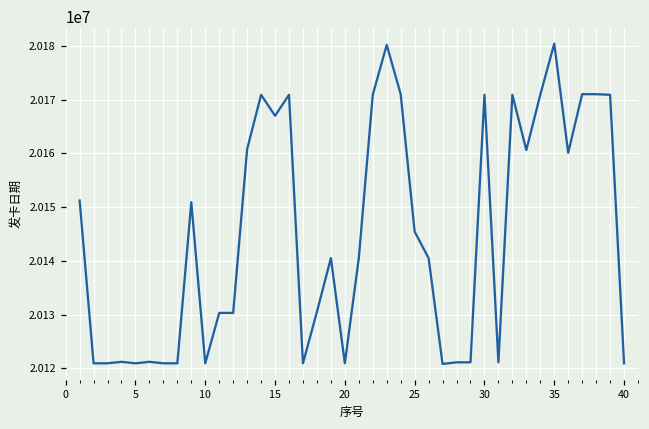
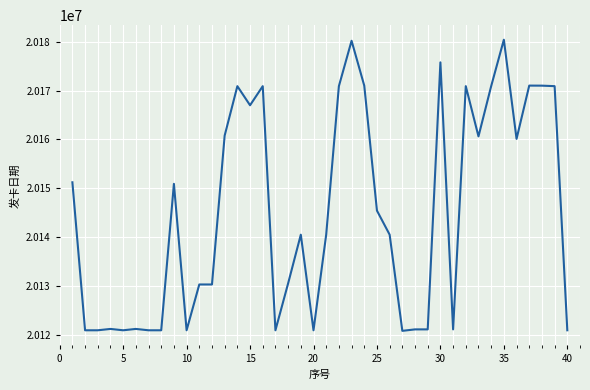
30: 20171000 -> 20176000
